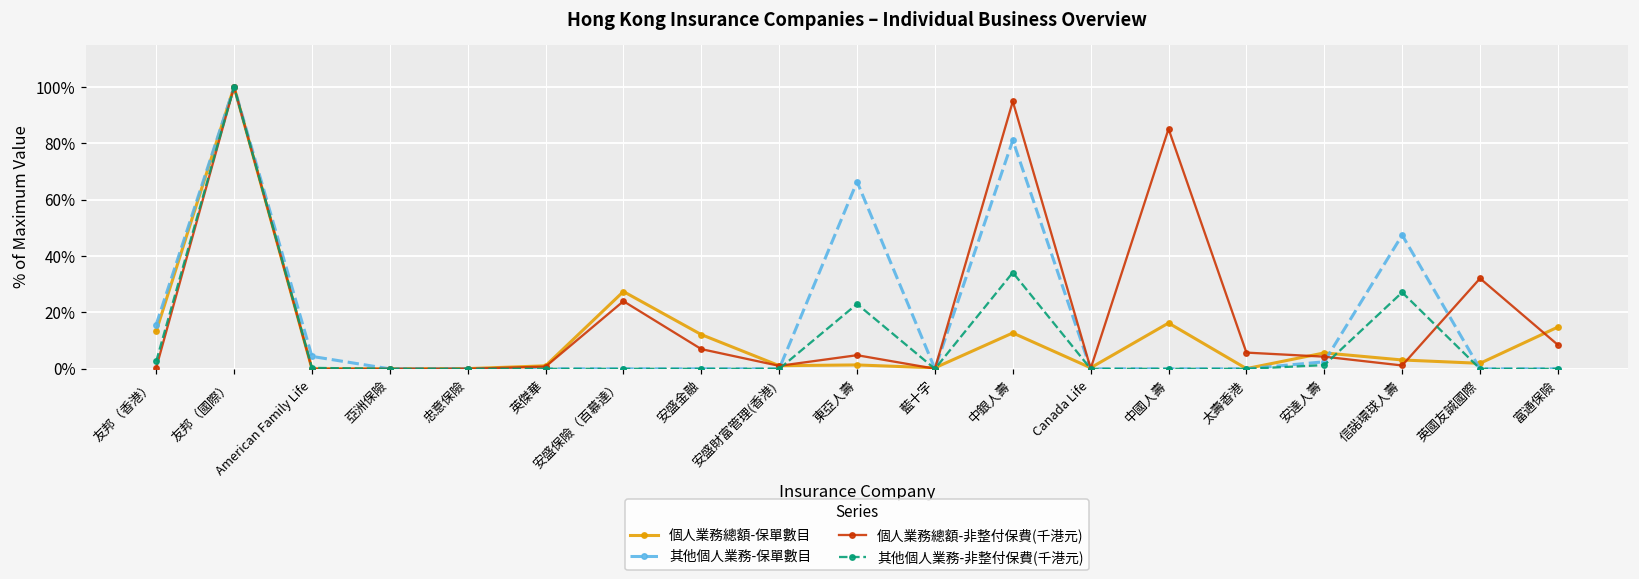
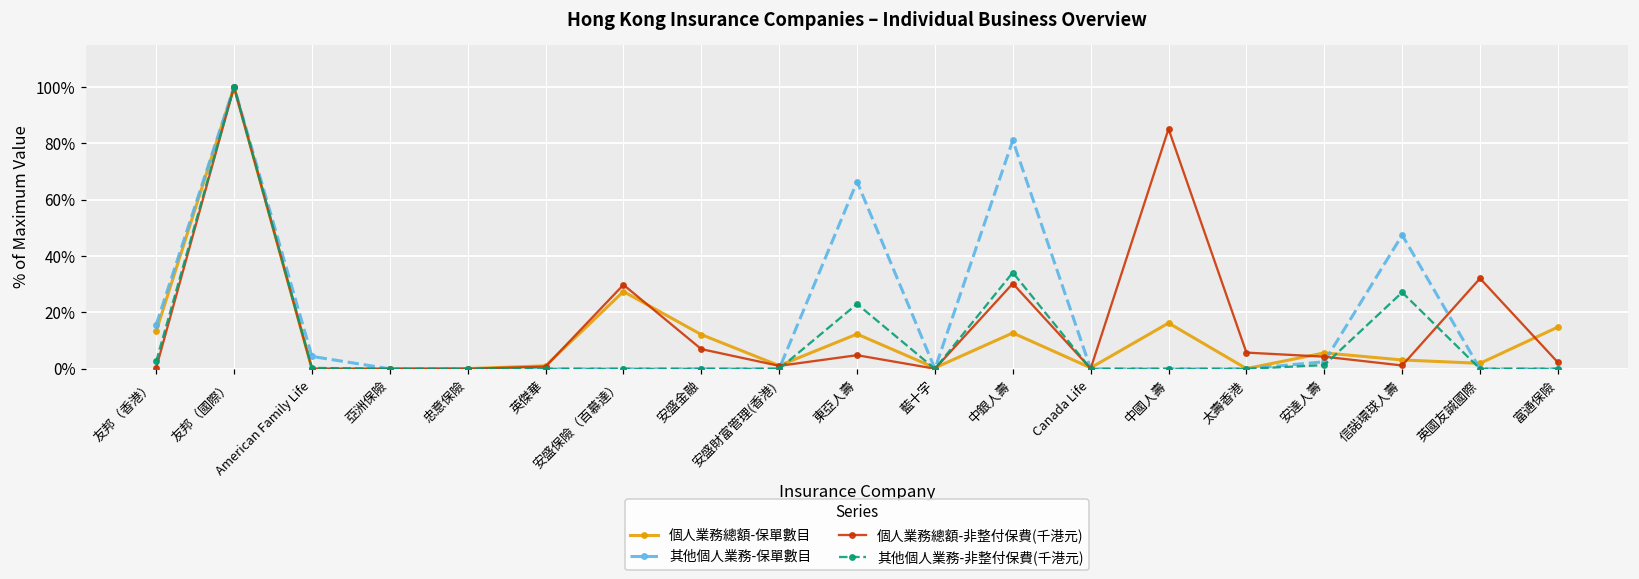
個人業務總額-非整付保費(千港元), 安盛保險（百慕達）: 24% -> 30%
個人業務總額-保單數目, 東亞人壽: 1% -> 12%
個人業務總額-非整付保費(千港元), 中銀人壽: 95% -> 30%
個人業務總額-非整付保費(千港元), 富通保險: 8% -> 2%
